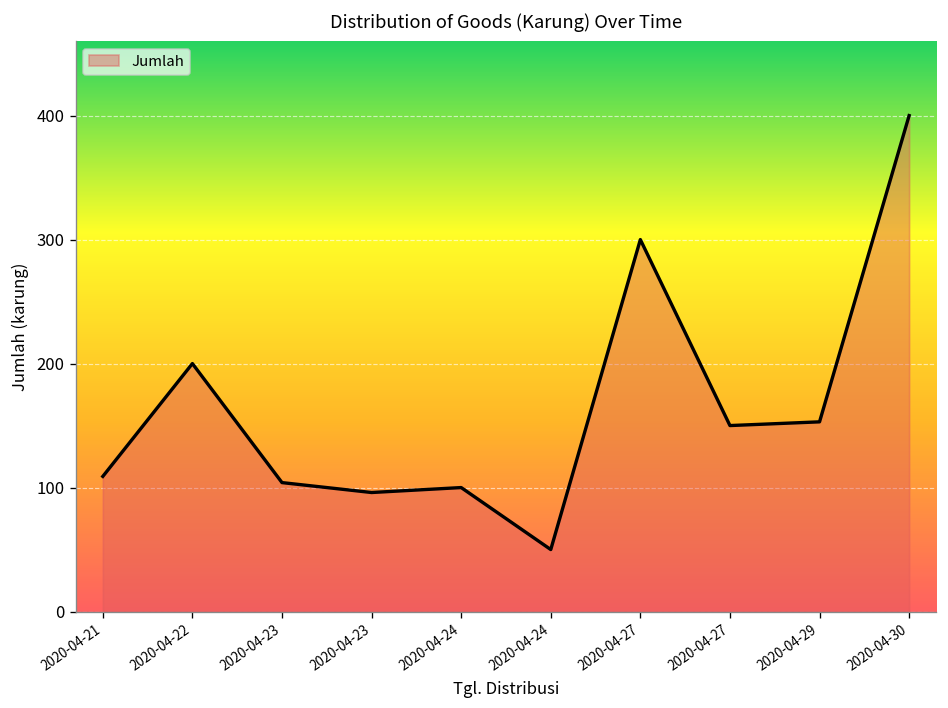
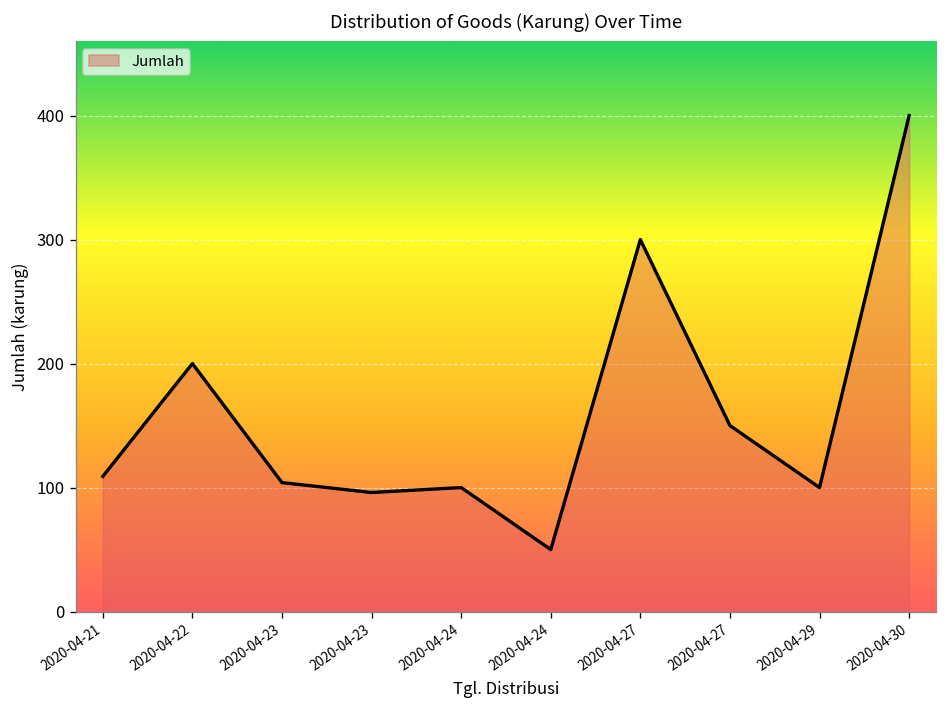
2020-04-29: 153 -> 100
